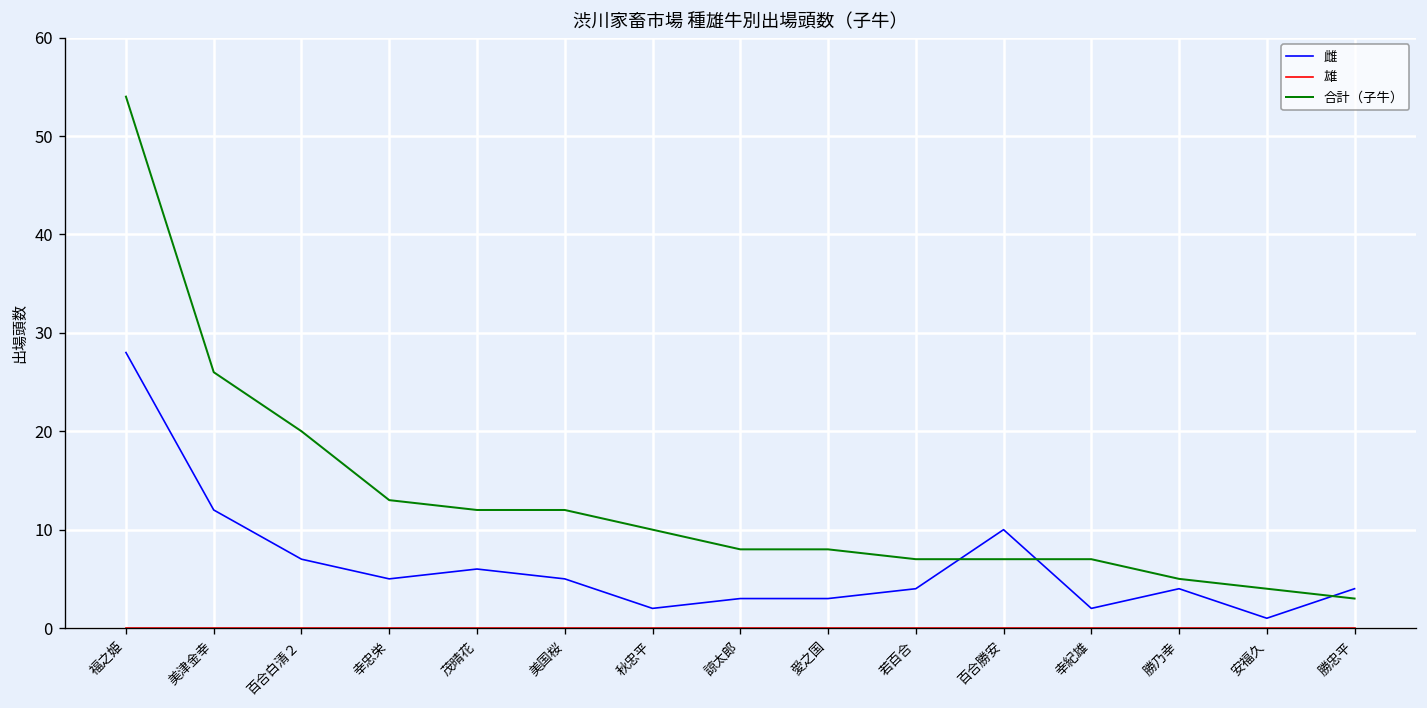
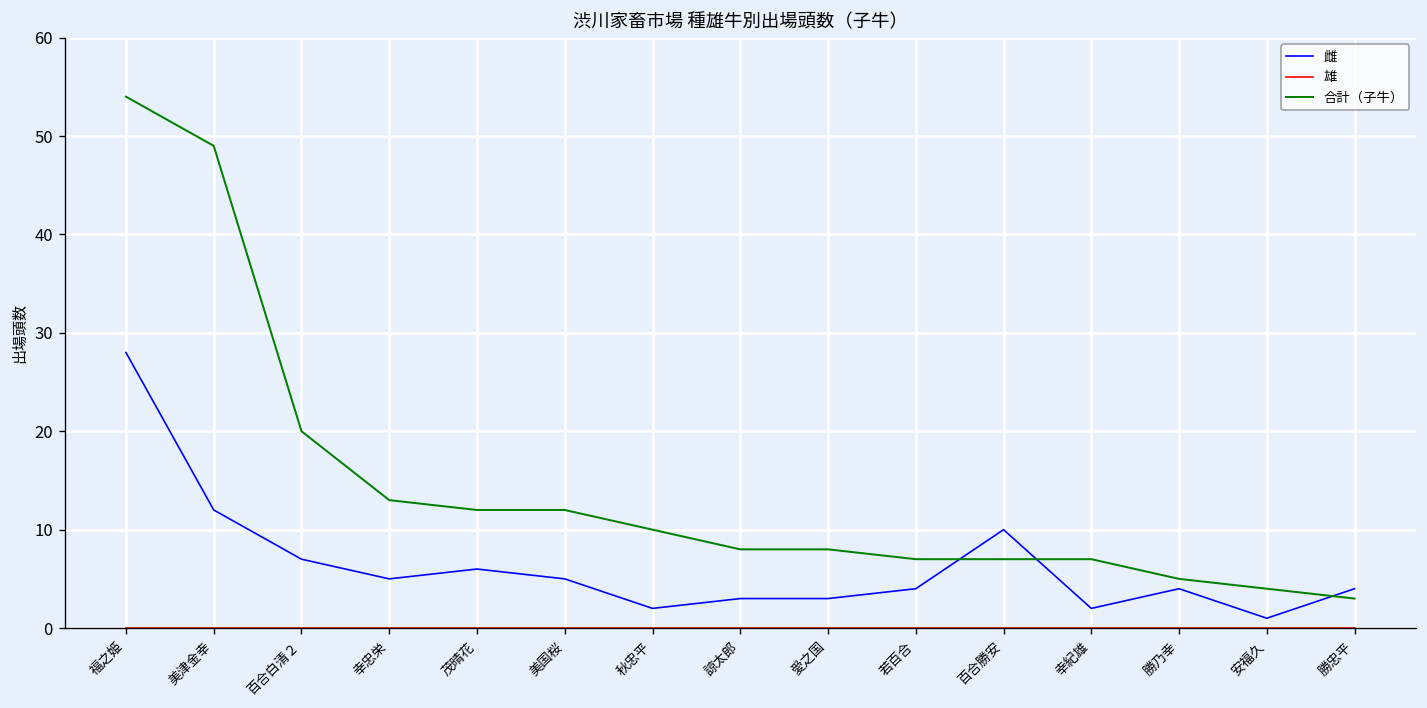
合計（子牛）, 美津金幸: 26 -> 49
